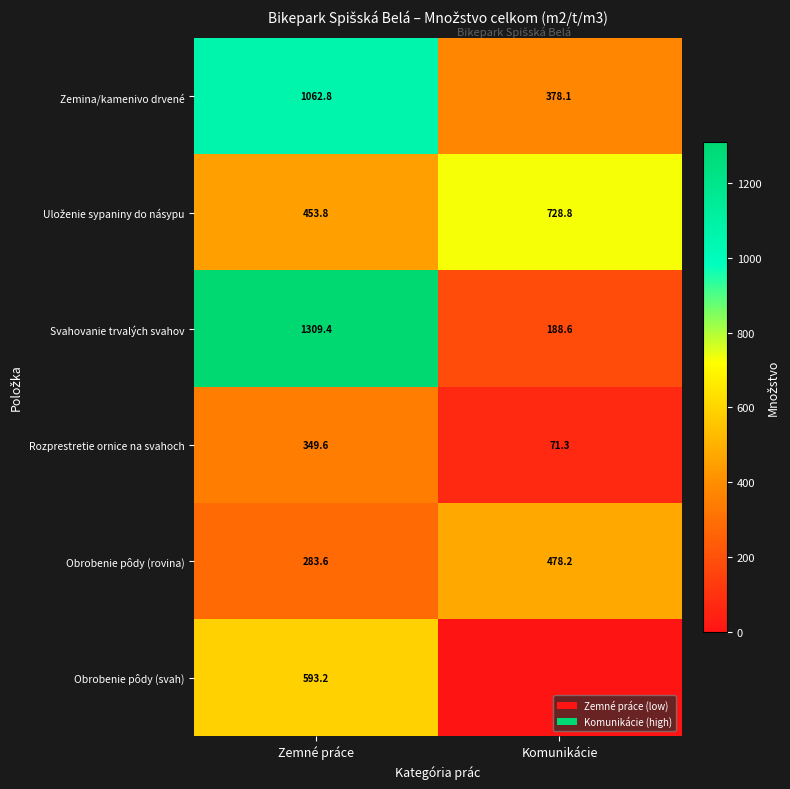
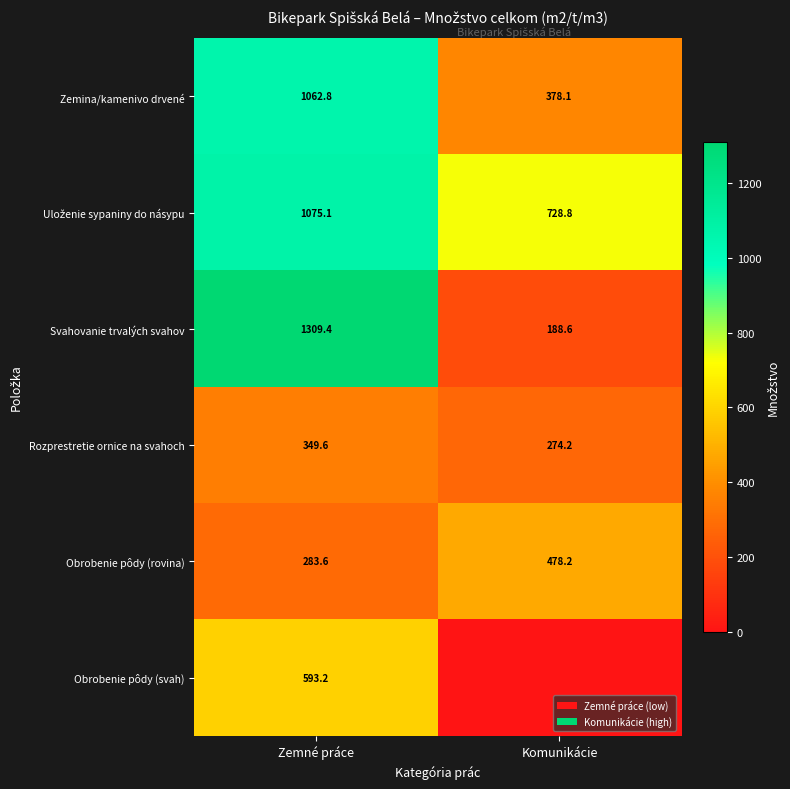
Uloženie sypaniny do násypu, Zemné práce: 453.8 -> 1075.1
Rozprestretie ornice na svahoch, Komunikácie: 71.3 -> 274.2
